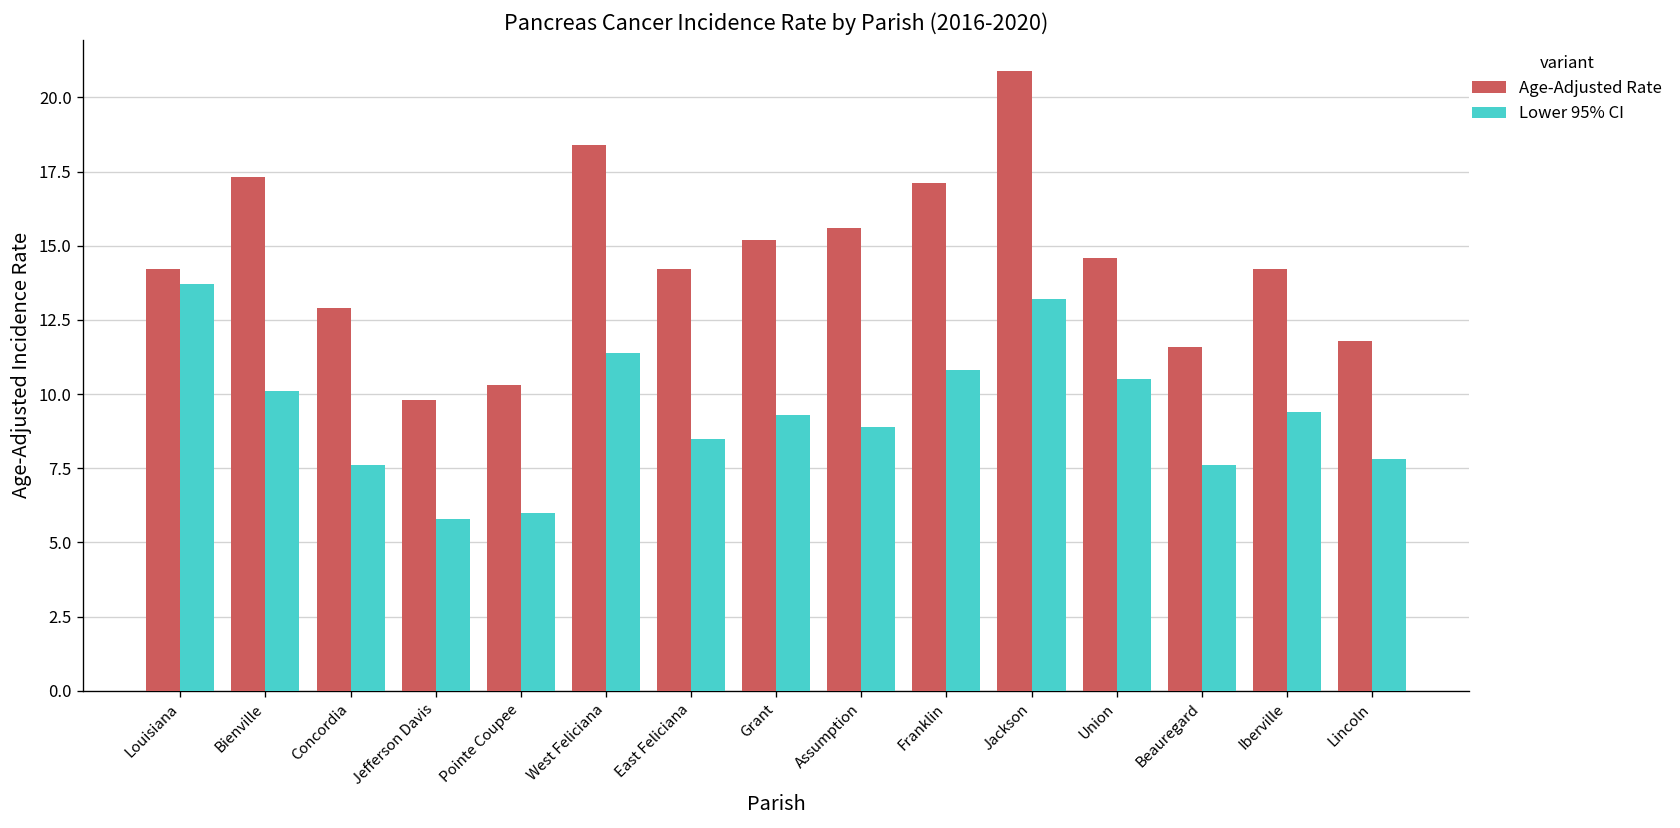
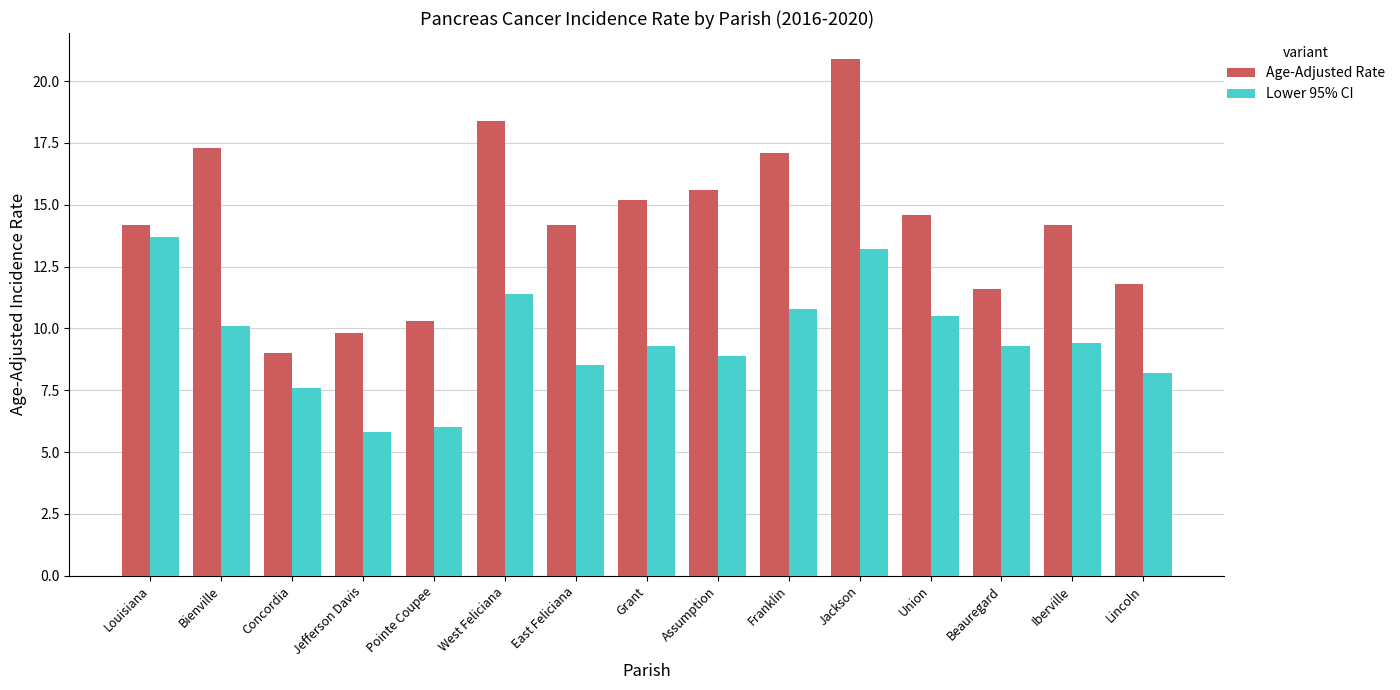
Age-Adjusted Rate, Concordia: 12.9 -> 9.0
Lower 95% CI, Beauregard: 7.6 -> 9.3
Lower 95% CI, Lincoln: 7.8 -> 8.2
